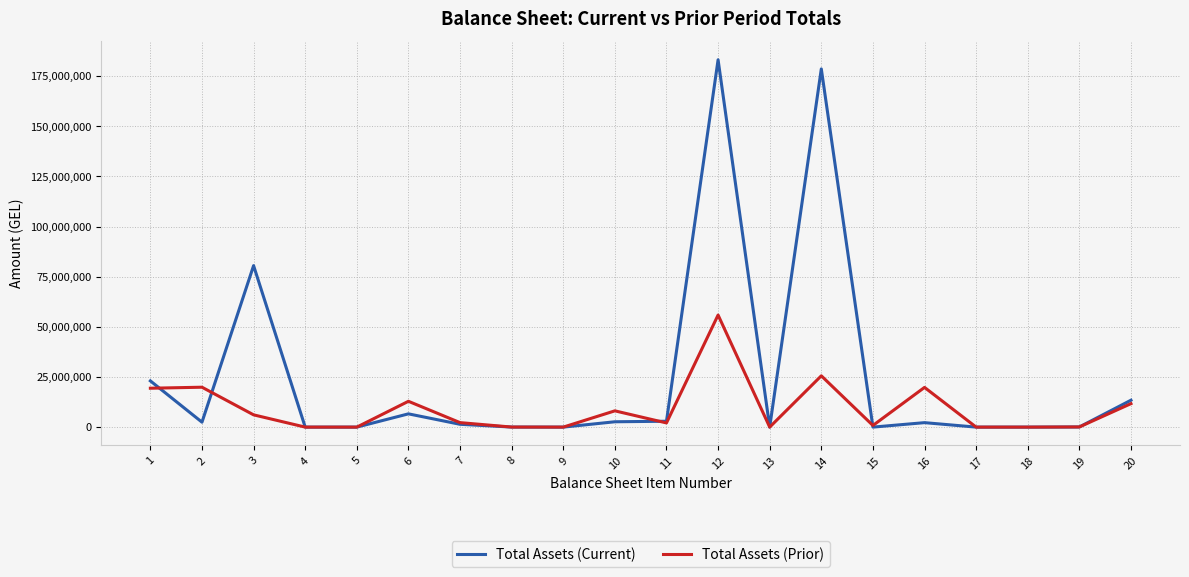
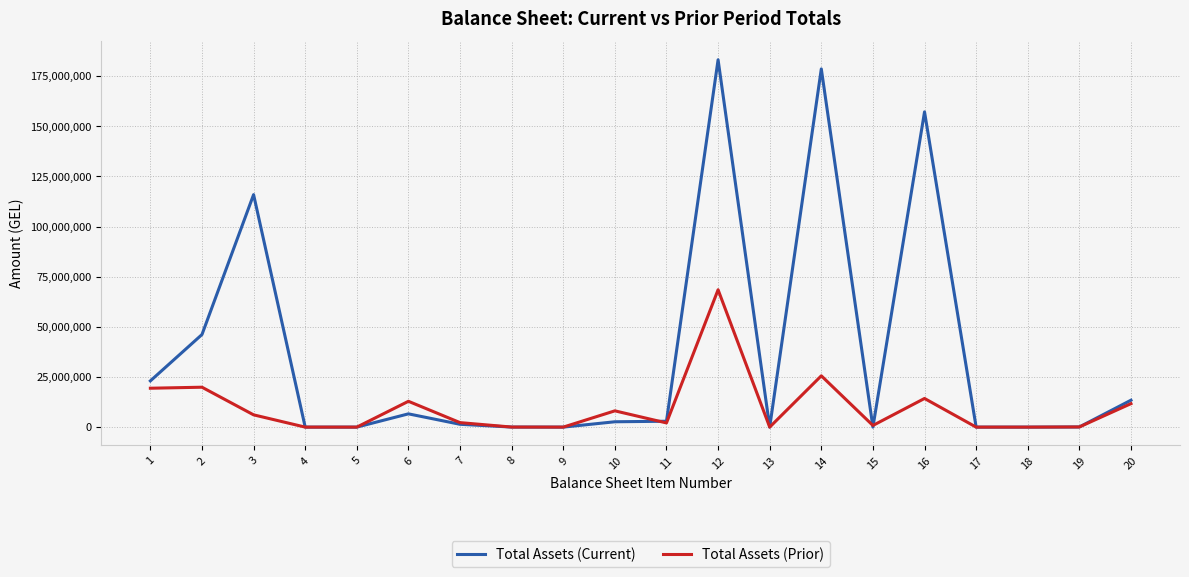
Total Assets (Current), 2: 2,000,000 -> 46,000,000
Total Assets (Current), 3: 81,000,000 -> 116,000,000
Total Assets (Prior), 12: 56,000,000 -> 68,000,000
Total Assets (Current), 16: 2,000,000 -> 157,000,000
Total Assets (Prior), 16: 20,000,000 -> 14,000,000
